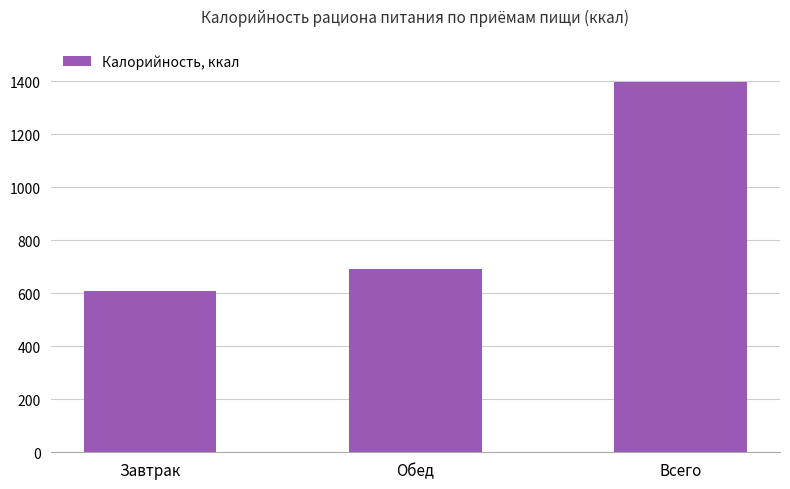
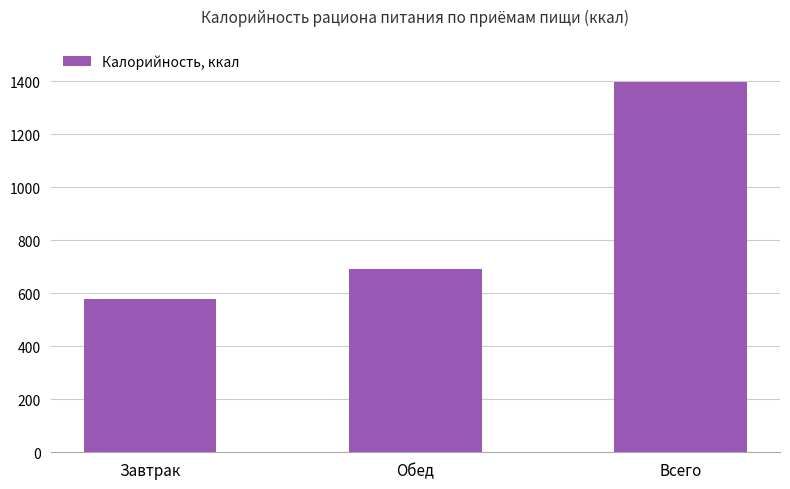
Завтрак: 610 -> 580
